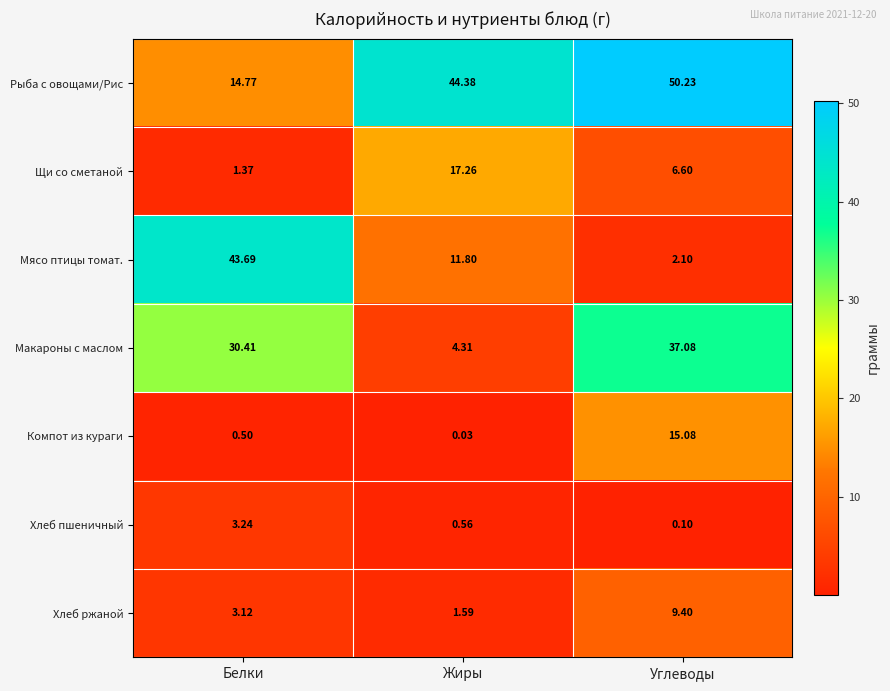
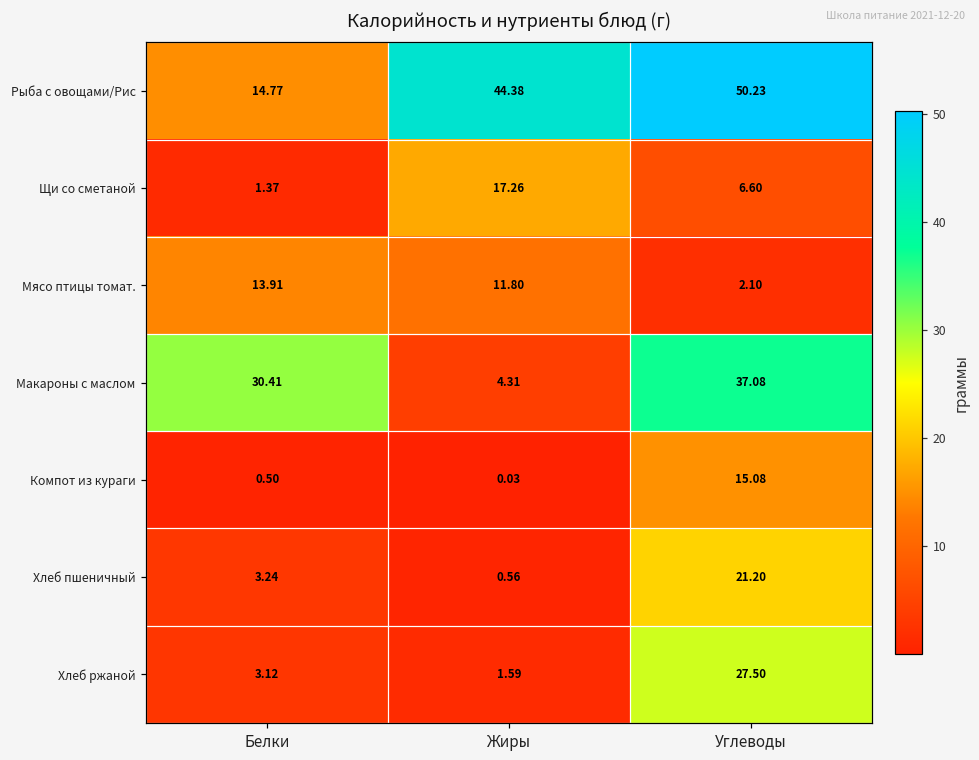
Мясо птицы томат., Белки: 43.69 -> 13.91
Хлеб пшеничный, Углеводы: 0.10 -> 21.20
Хлеб ржаной, Углеводы: 9.40 -> 27.50
